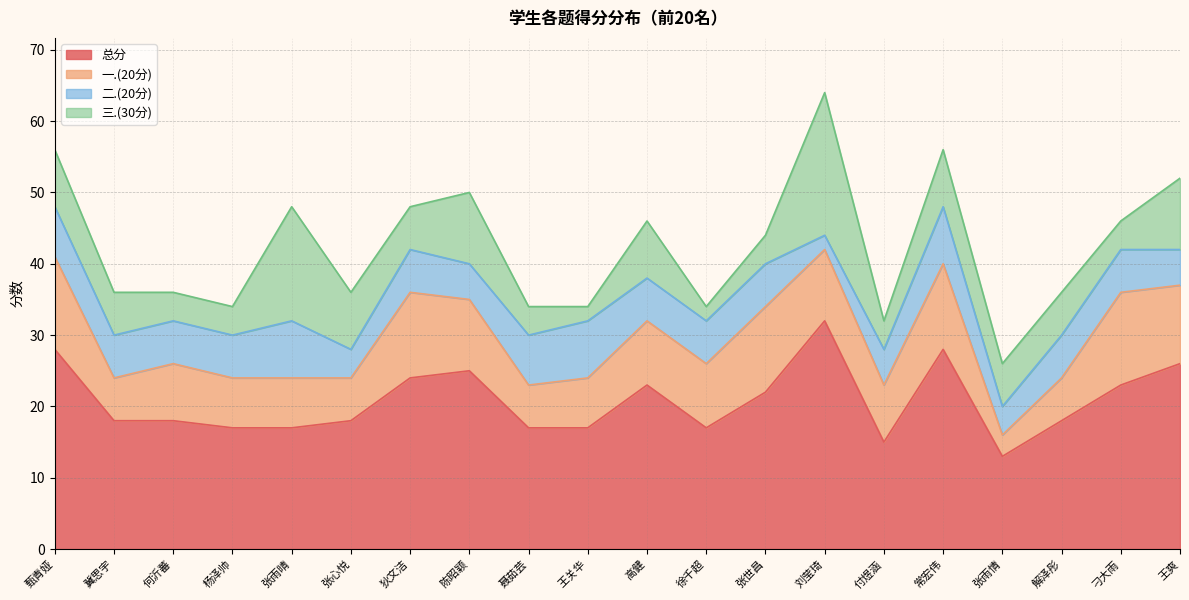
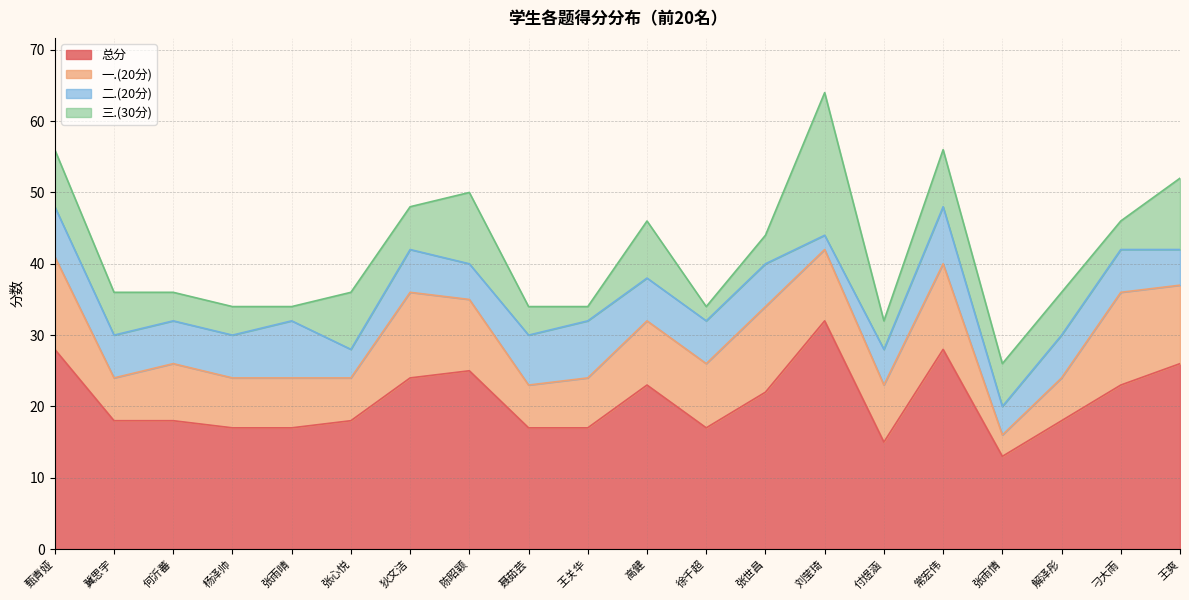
三.(30分), 张雨晴: 16 -> 2
